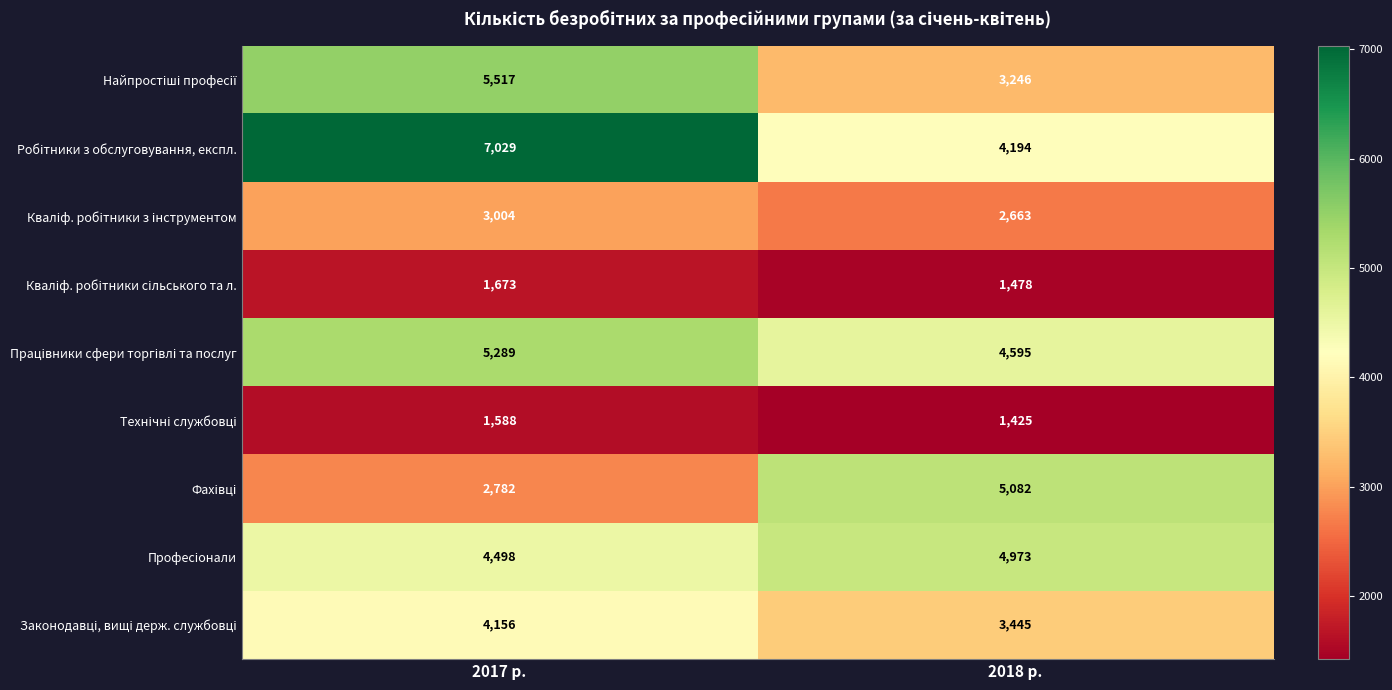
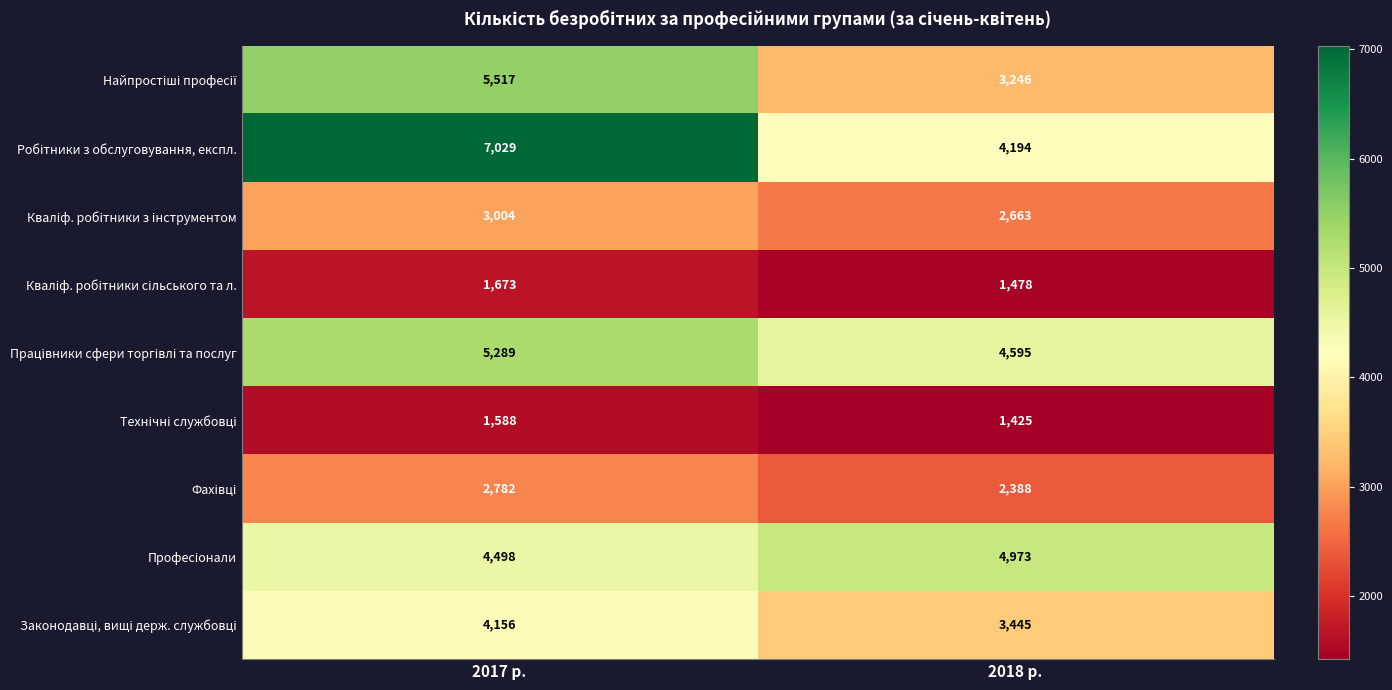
Фахівці, 2018 р.: 5,082 -> 2,388
